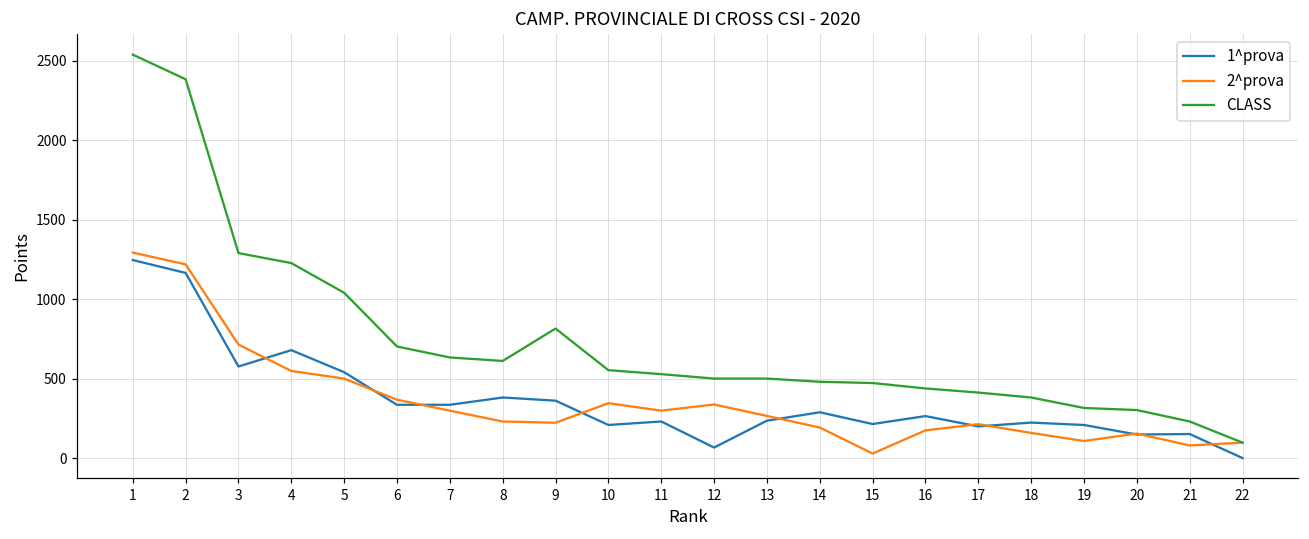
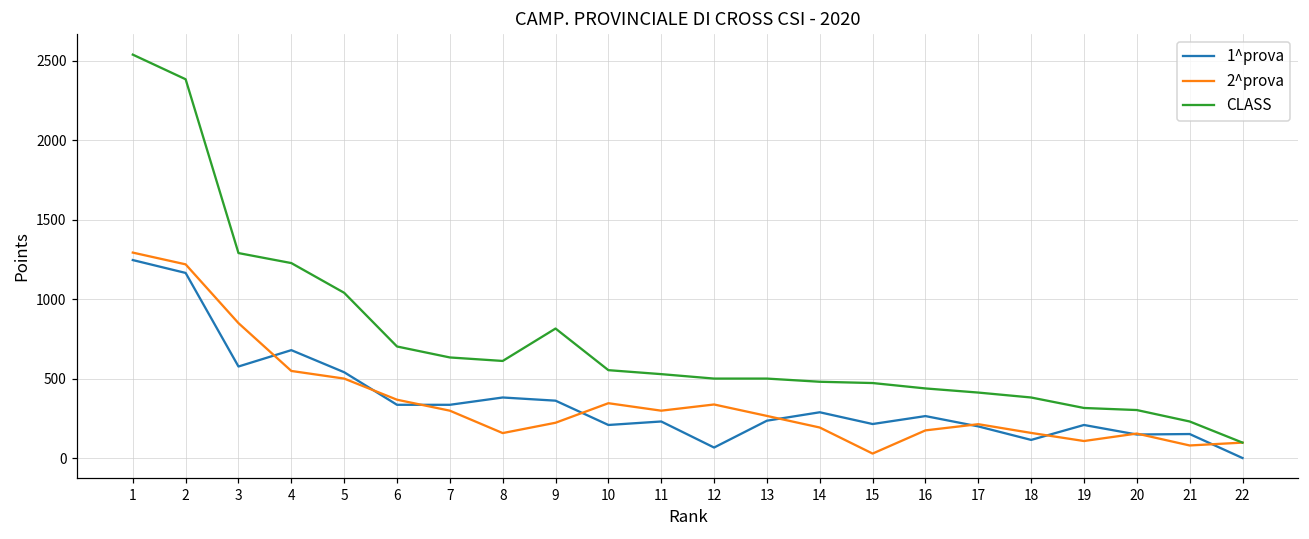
2^prova, 3: 710 -> 850
2^prova, 8: 230 -> 160
1^prova, 18: 220 -> 110
